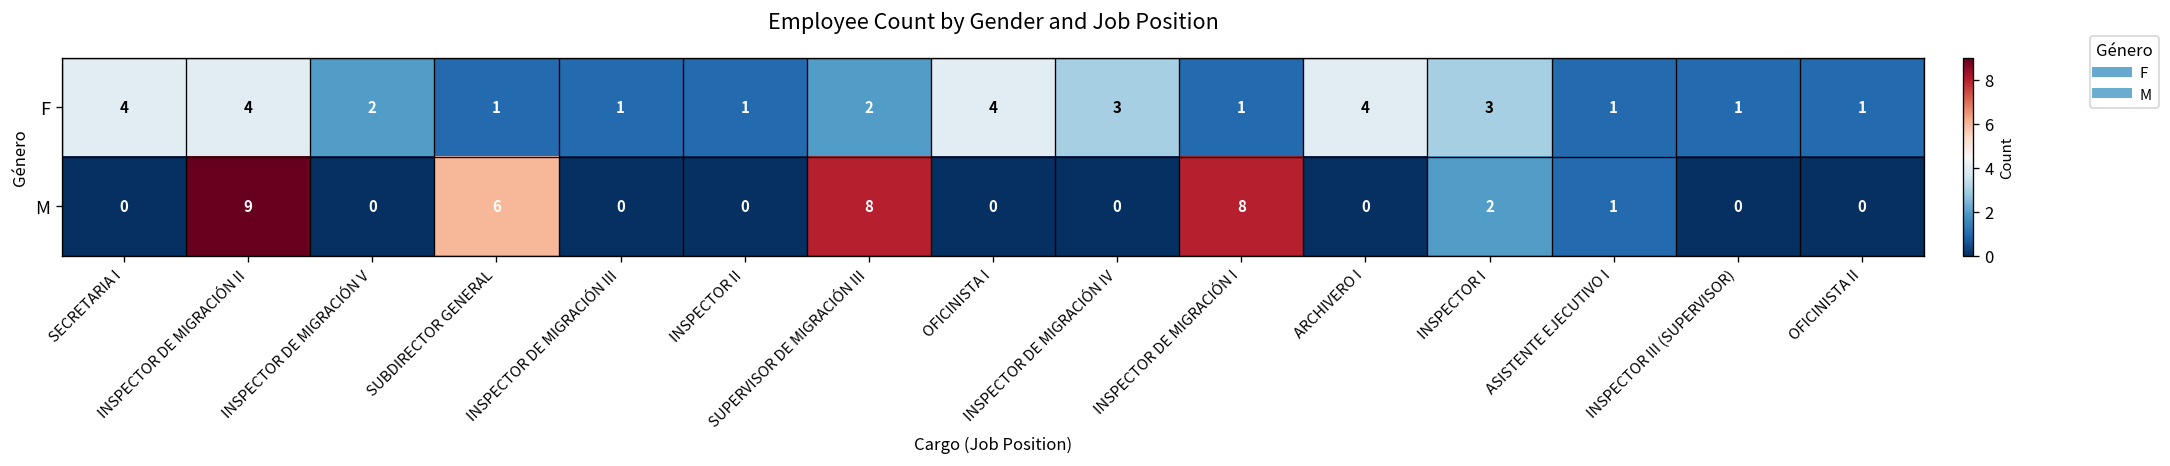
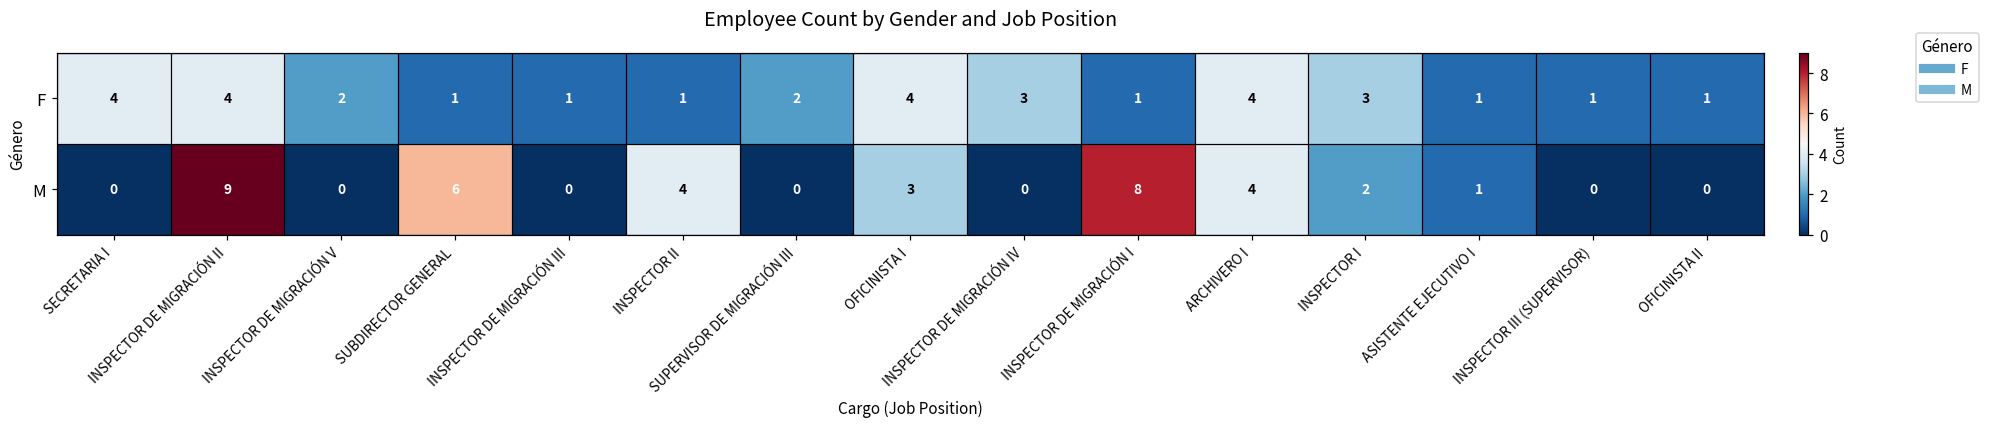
M, INSPECTOR II: 0 -> 4
M, SUPERVISOR DE MIGRACIÓN III: 8 -> 0
M, OFICINISTA I: 0 -> 3
M, ARCHIVERO I: 0 -> 4
